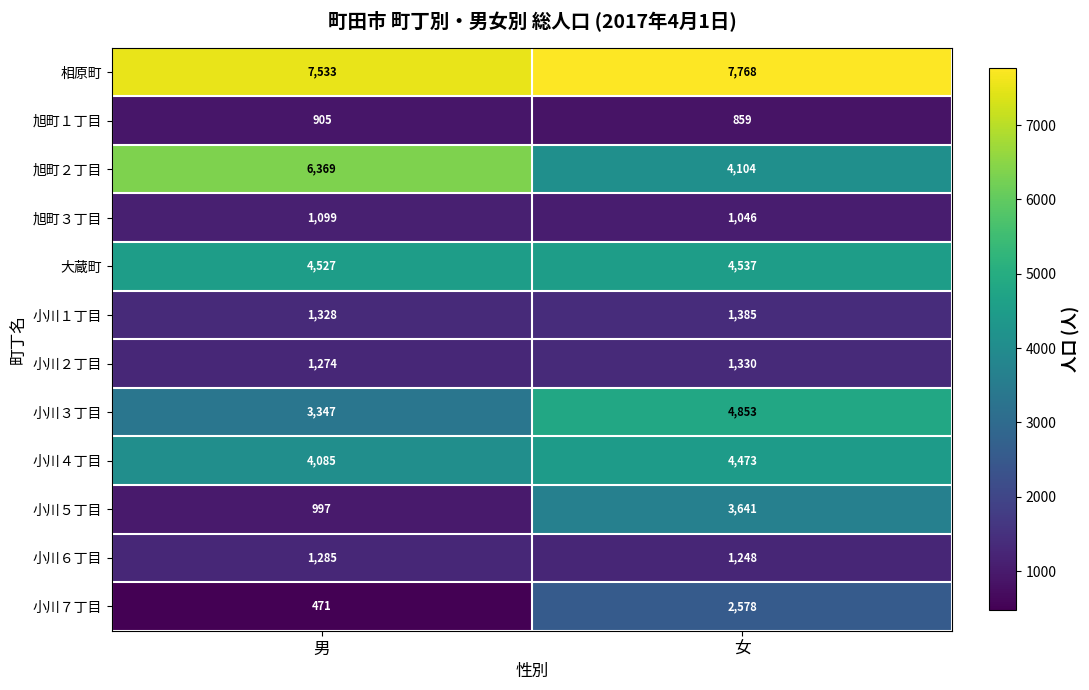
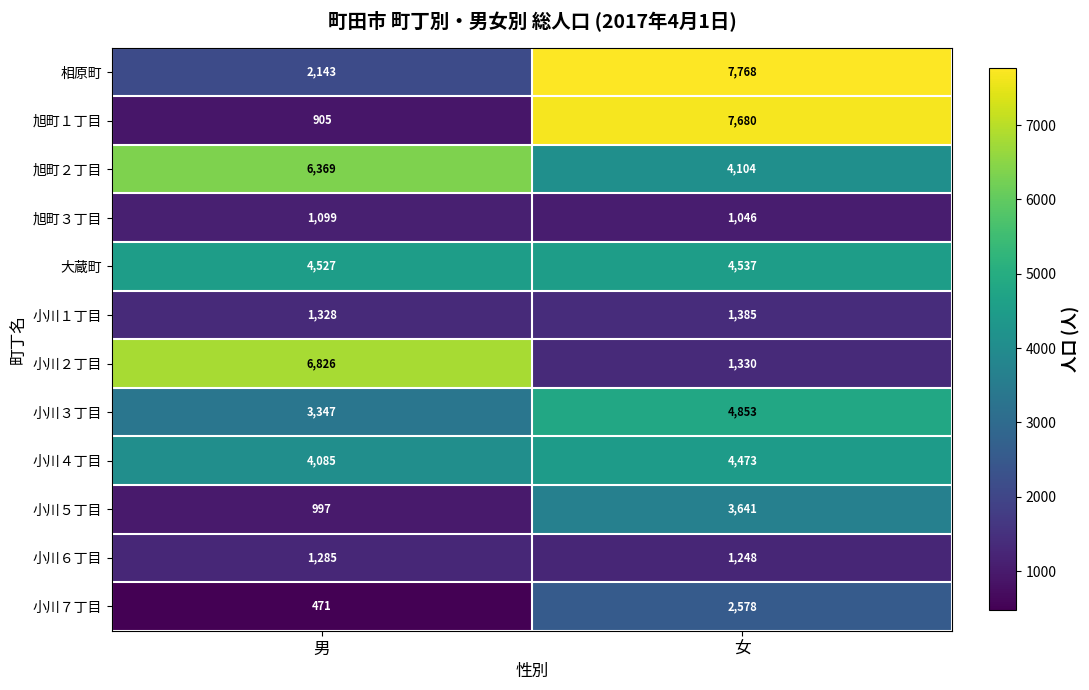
相原町, 男: 7,533 -> 2,143
旭町１丁目, 女: 859 -> 7,680
小川２丁目, 男: 1,274 -> 6,826
